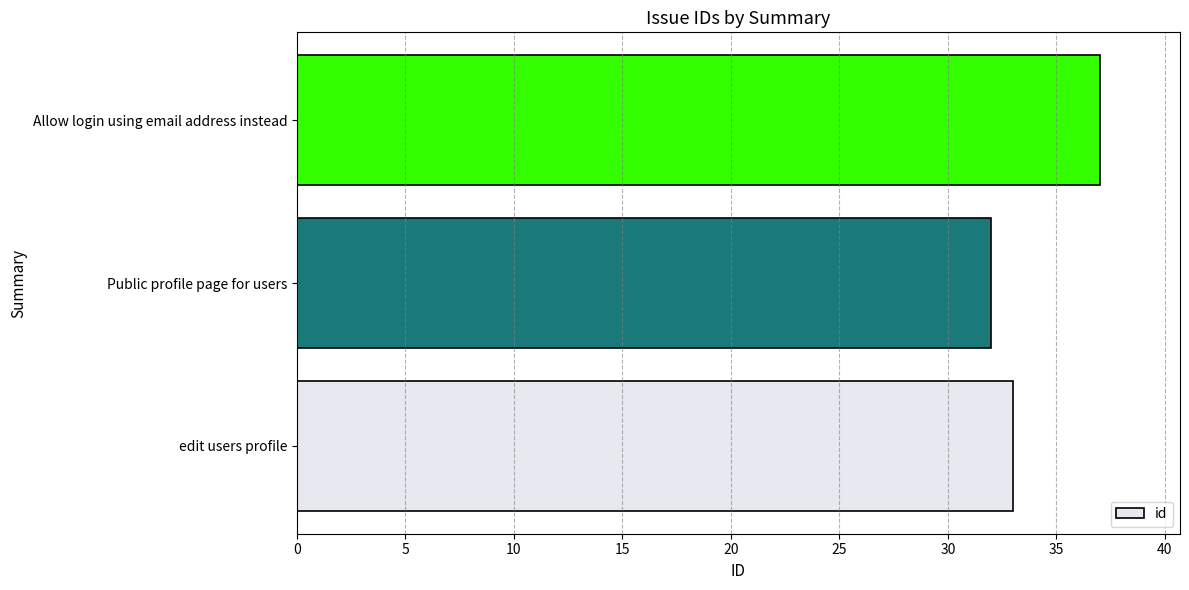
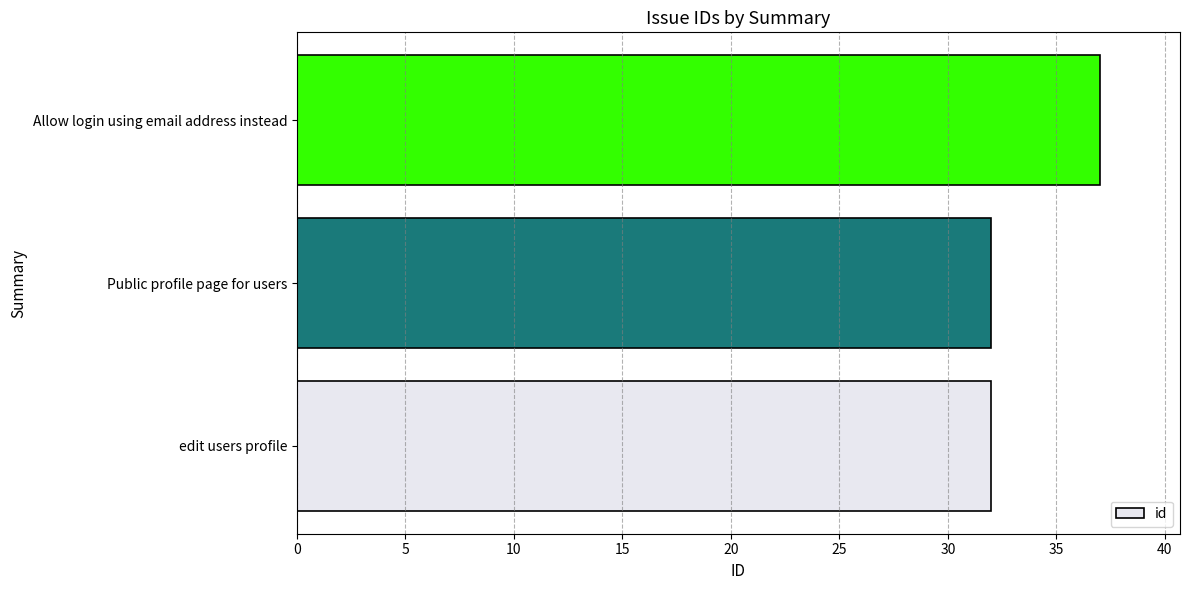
edit users profile: 33 -> 32
